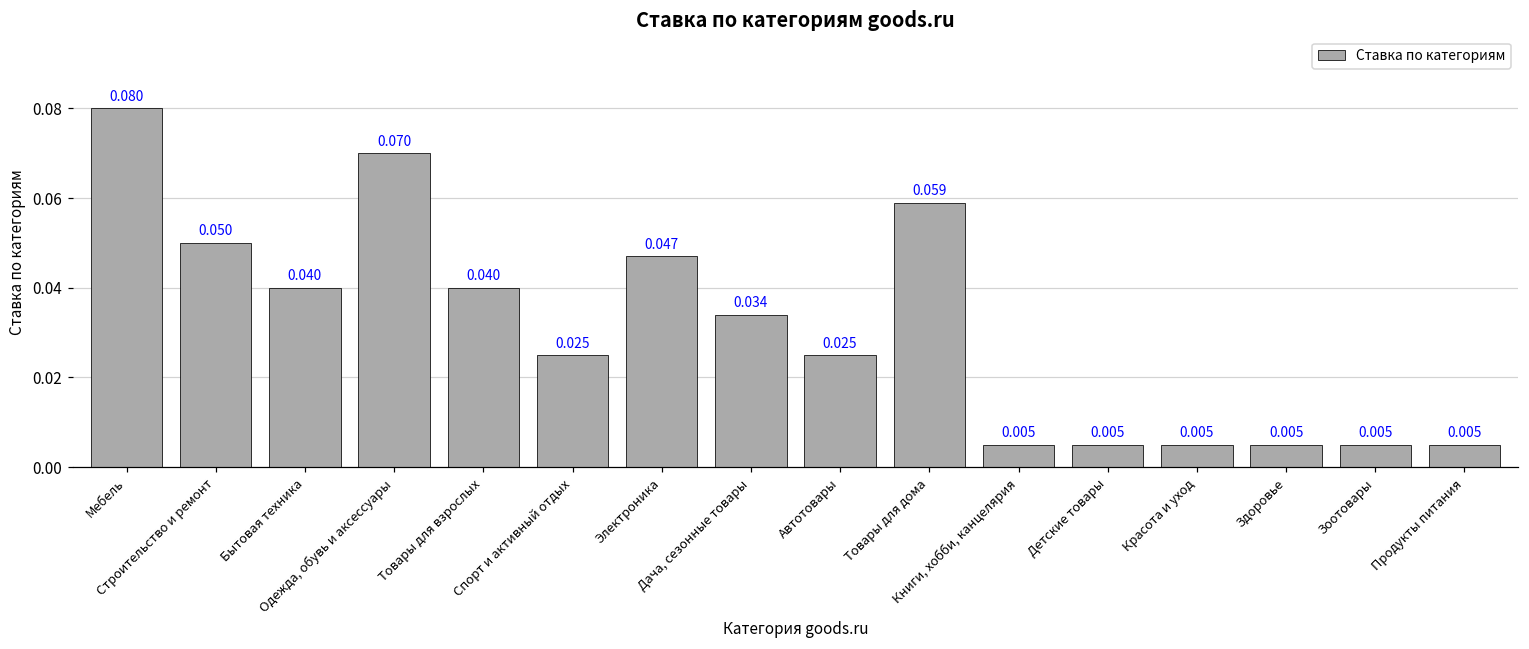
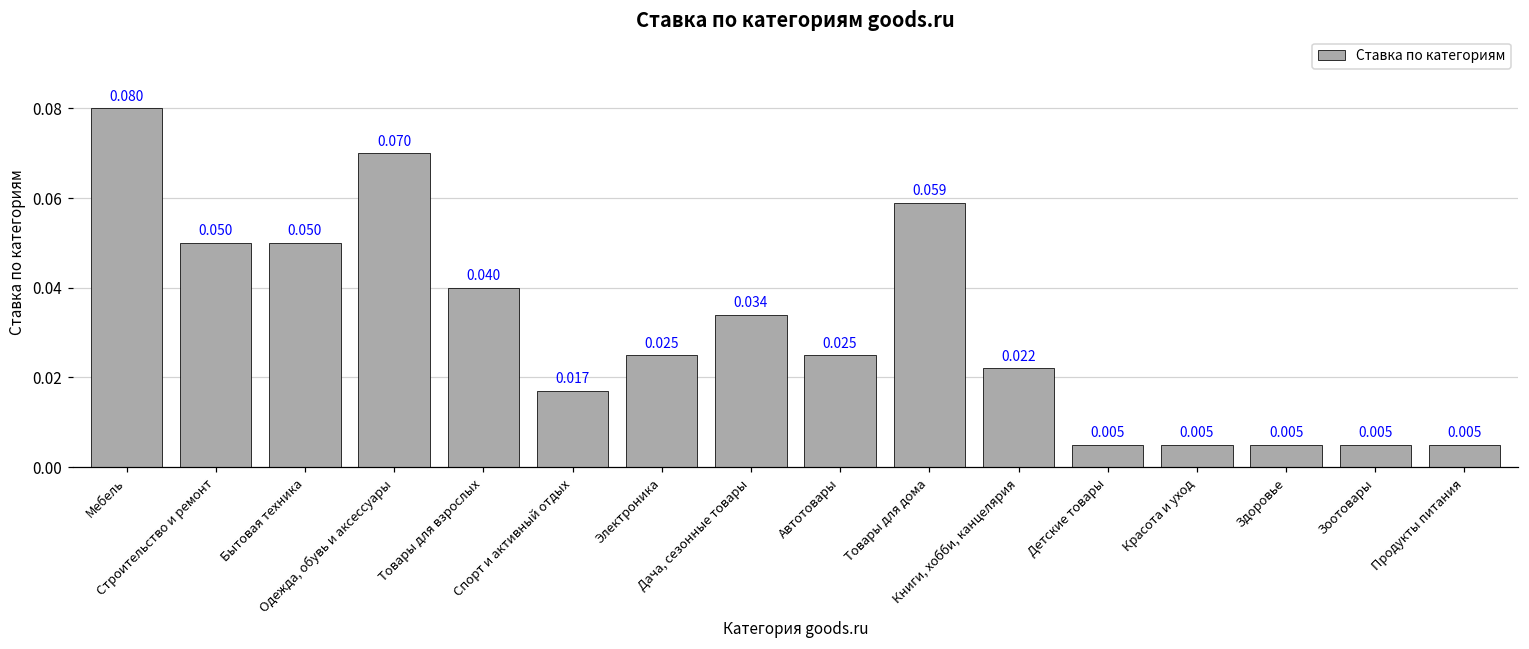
Бытовая техника: 0.040 -> 0.050
Спорт и активный отдых: 0.025 -> 0.017
Электроника: 0.047 -> 0.025
Книги, хобби, канцелярия: 0.005 -> 0.022
